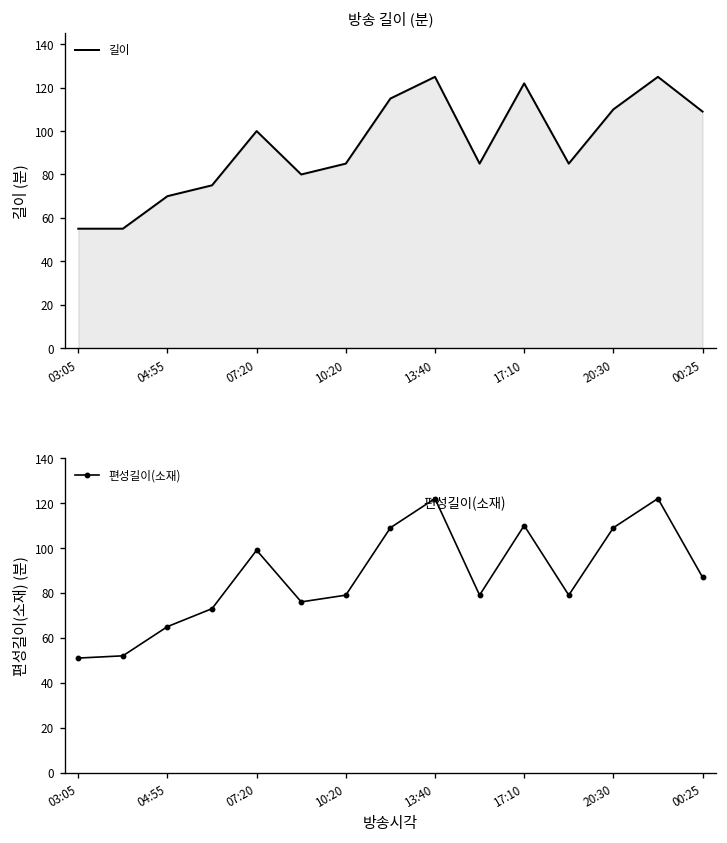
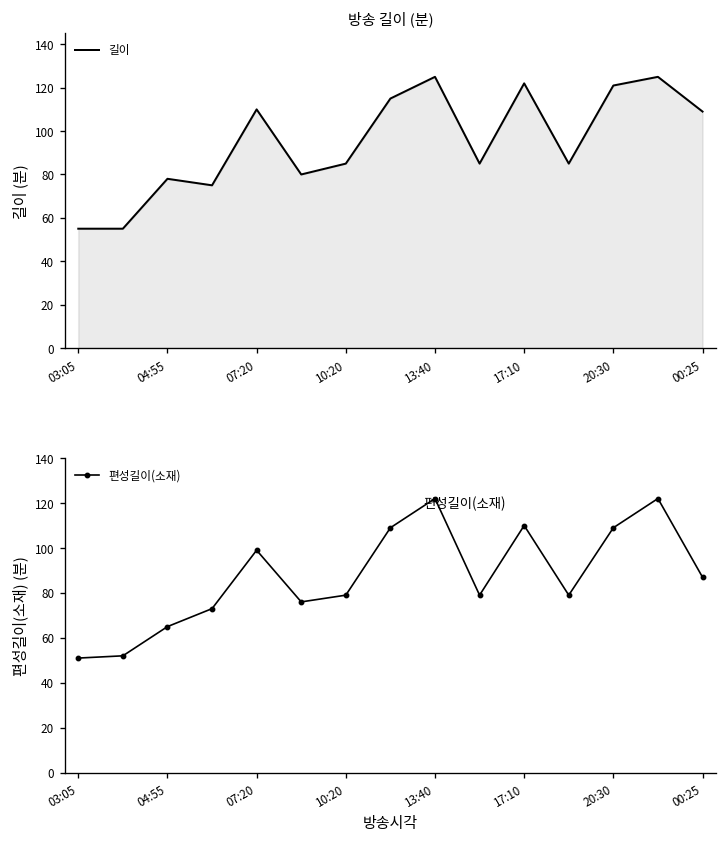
방송 길이 (분), 04:55: 70 -> 78
방송 길이 (분), 07:20: 100 -> 110
방송 길이 (분), 20:30: 110 -> 121
